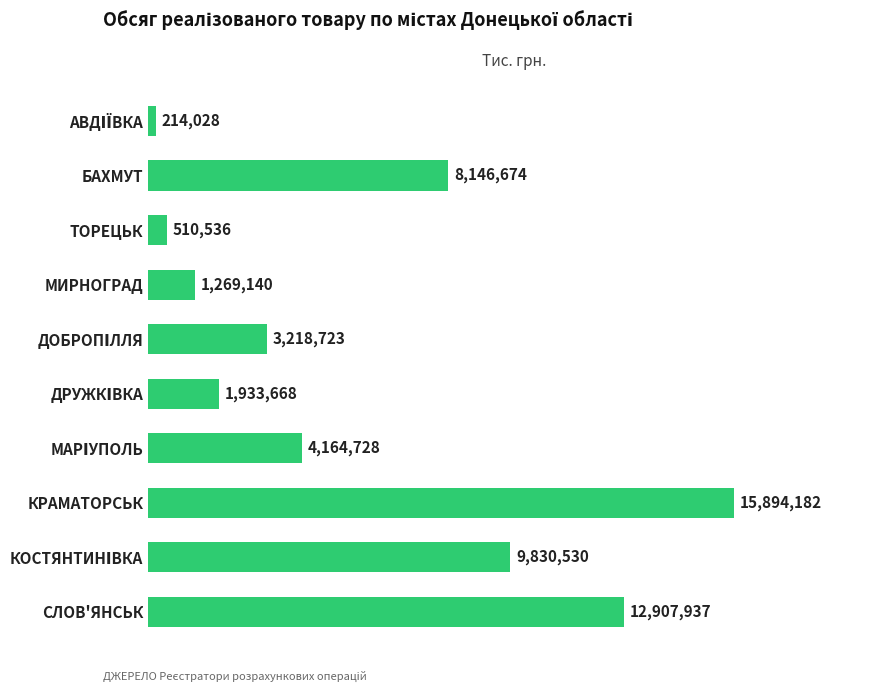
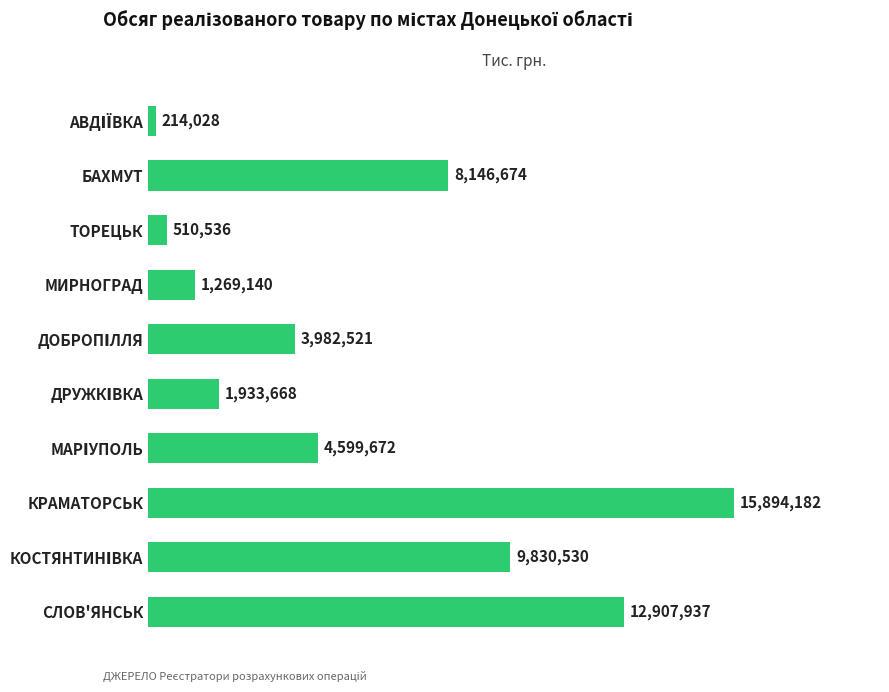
ДОБРОПІЛЛЯ: 3,218,723 -> 3,982,521
МАРІУПОЛЬ: 4,164,728 -> 4,599,672
